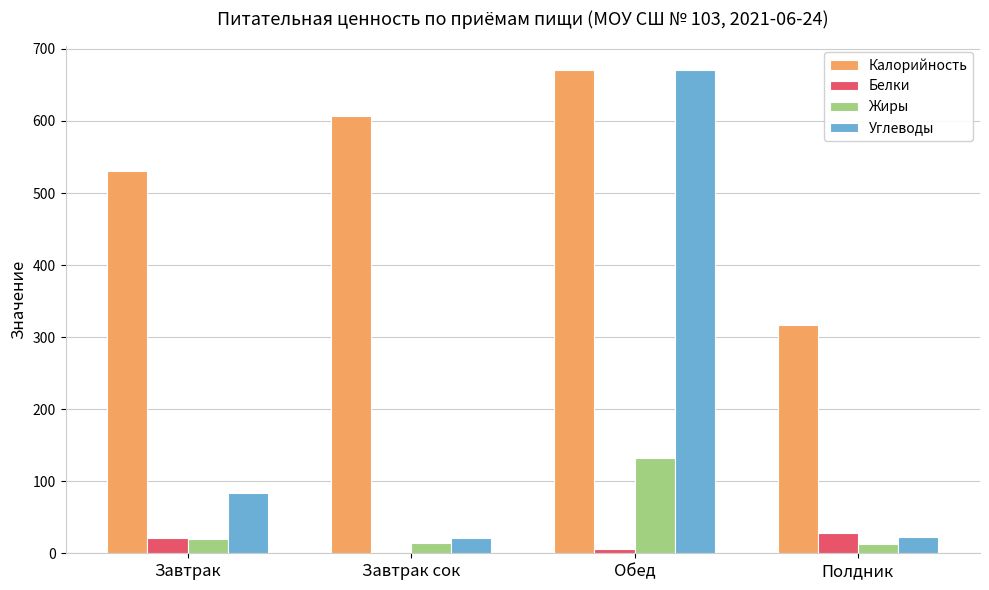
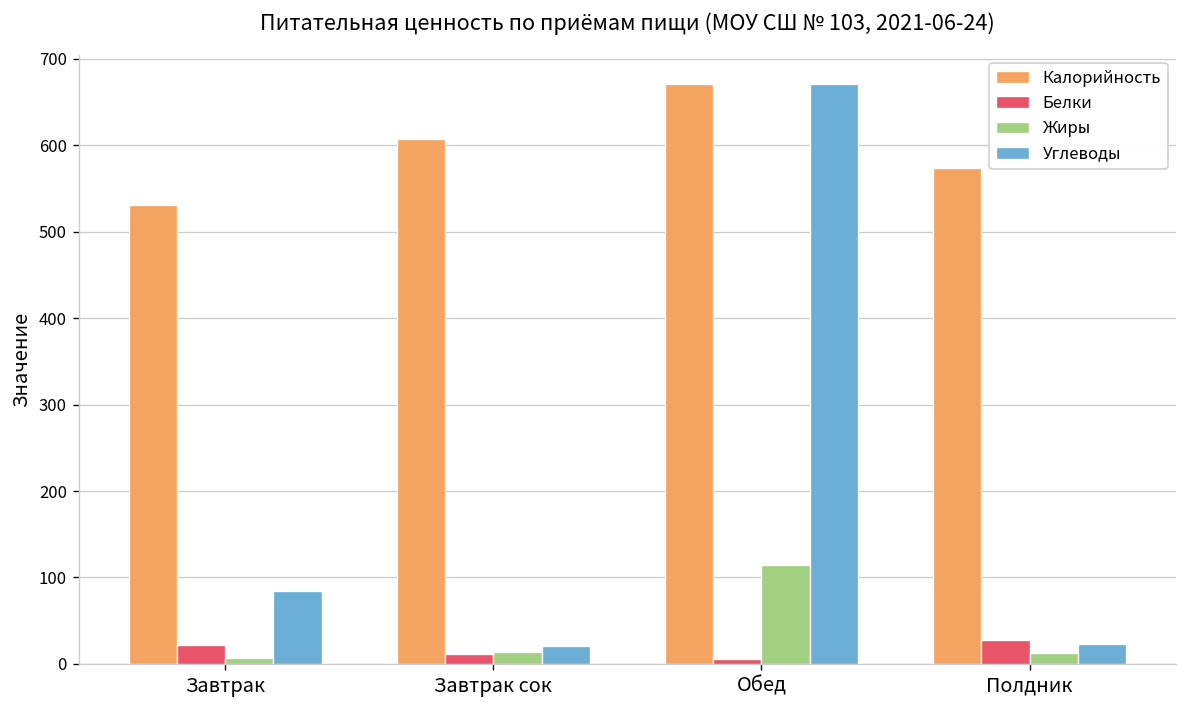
Жиры, Завтрак: 20 -> 10
Белки, Завтрак сок: 0 -> 10
Жиры, Обед: 130 -> 110
Калорийность, Полдник: 320 -> 570
